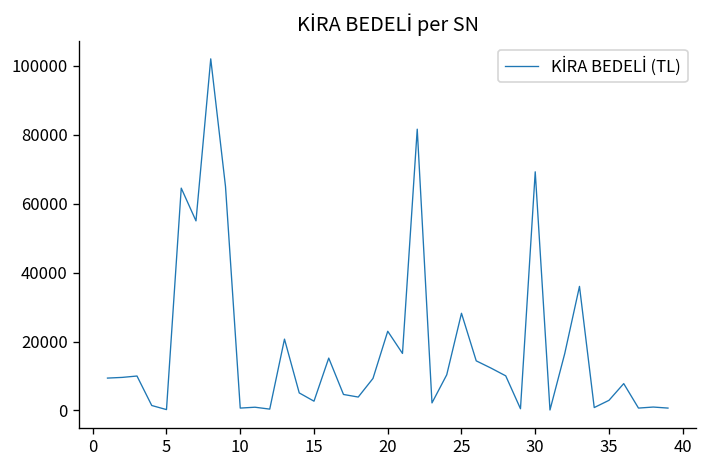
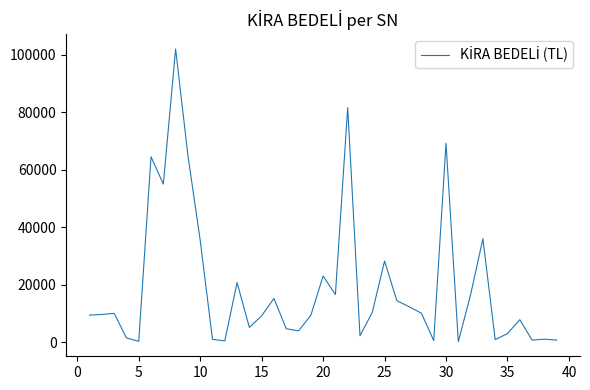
10: 1000 -> 35000
15: 3000 -> 9000
